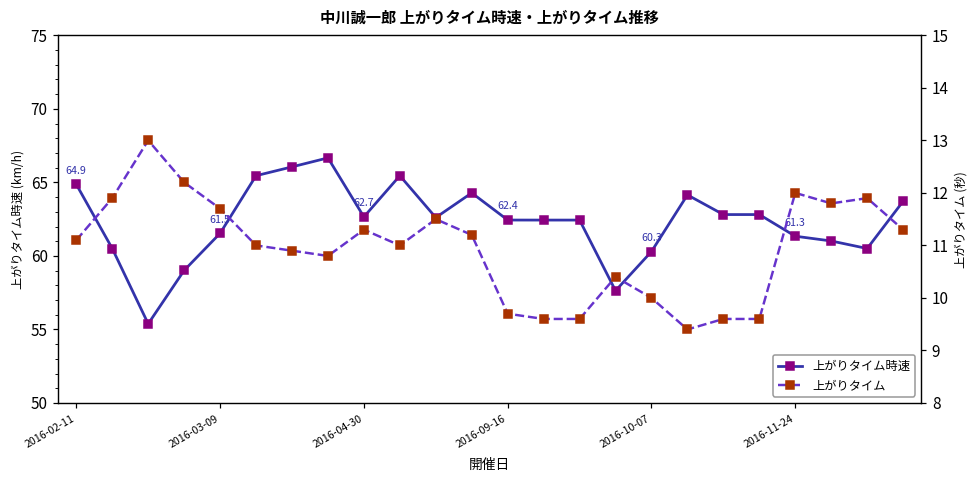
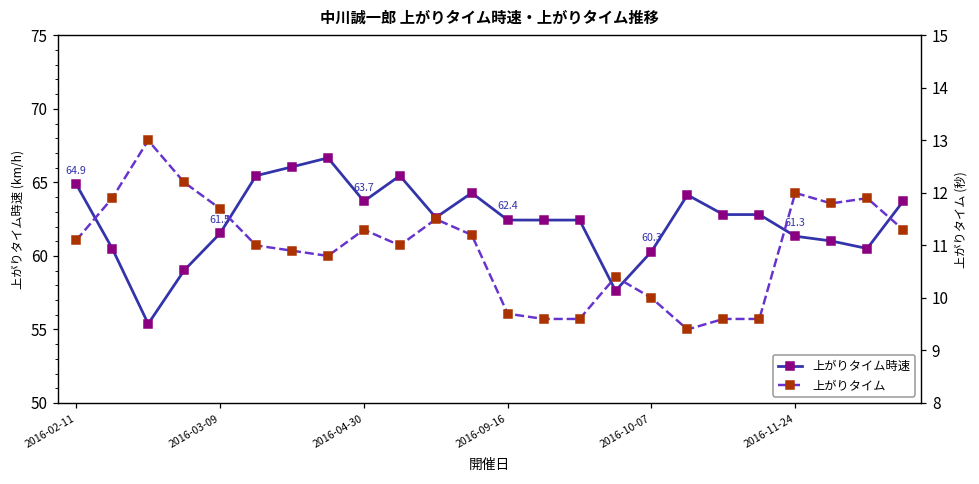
上がりタイム時速, 2016-04-30: 62.7 -> 63.7
